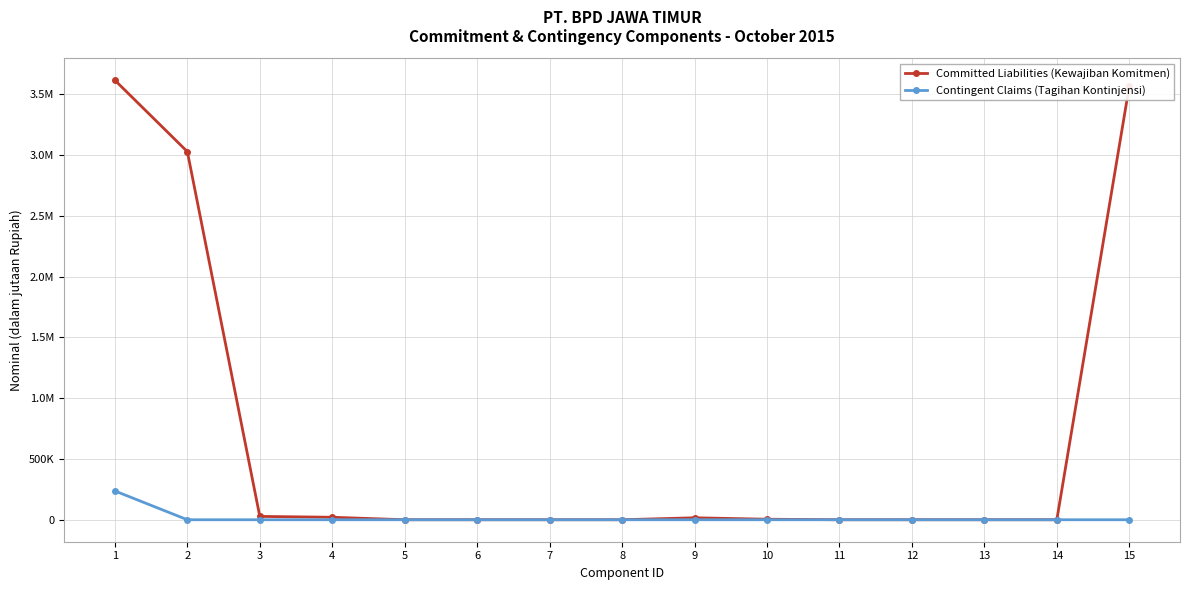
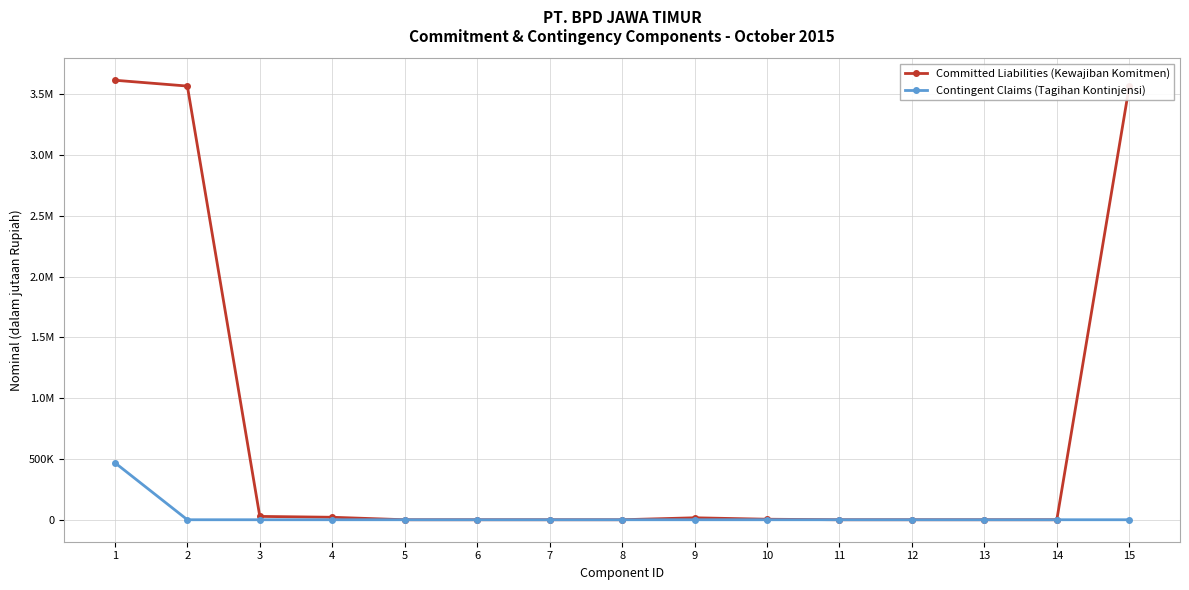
Contingent Claims (Tagihan Kontinjensi), 1: 240000 -> 470000
Committed Liabilities (Kewajiban Komitmen), 2: 3030000 -> 3570000
